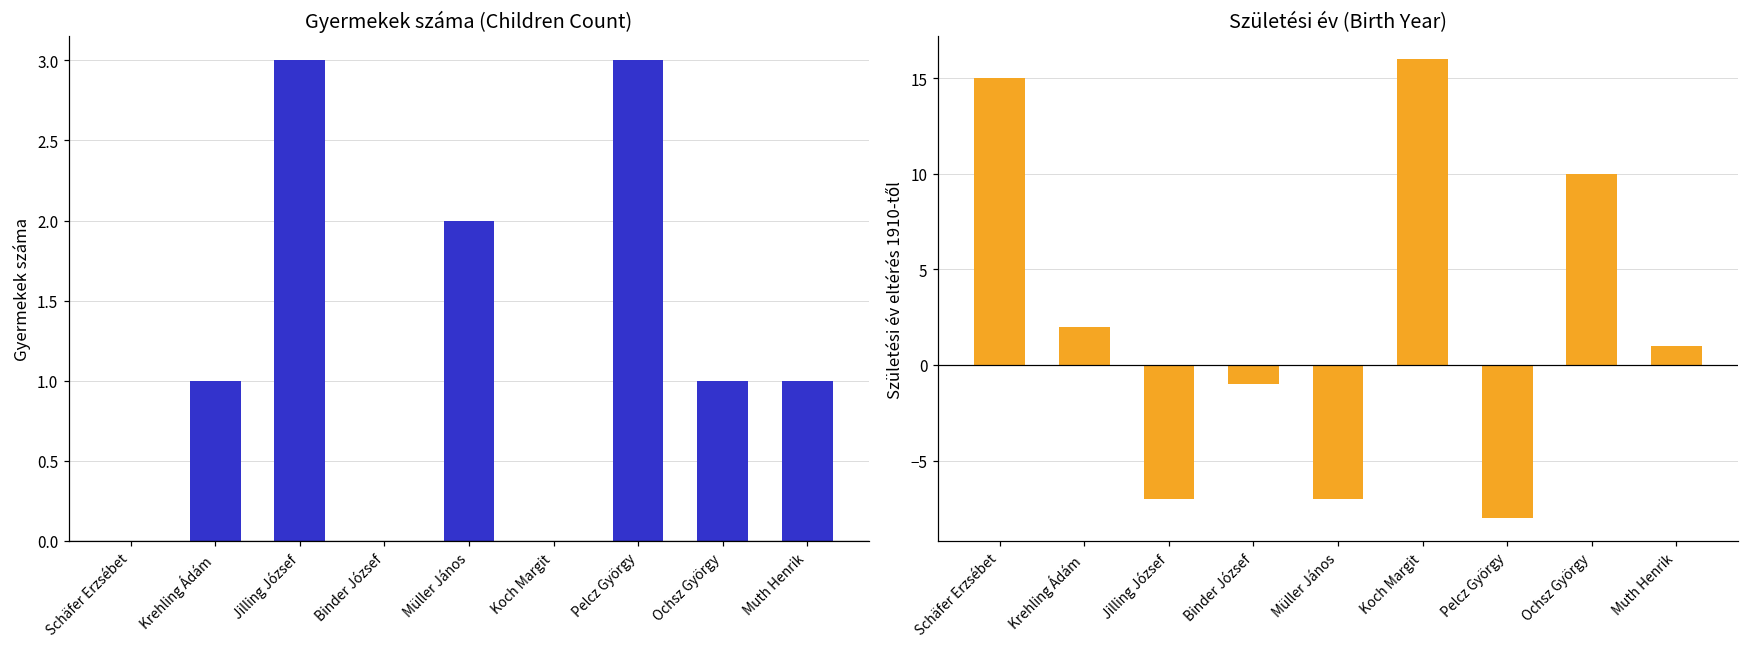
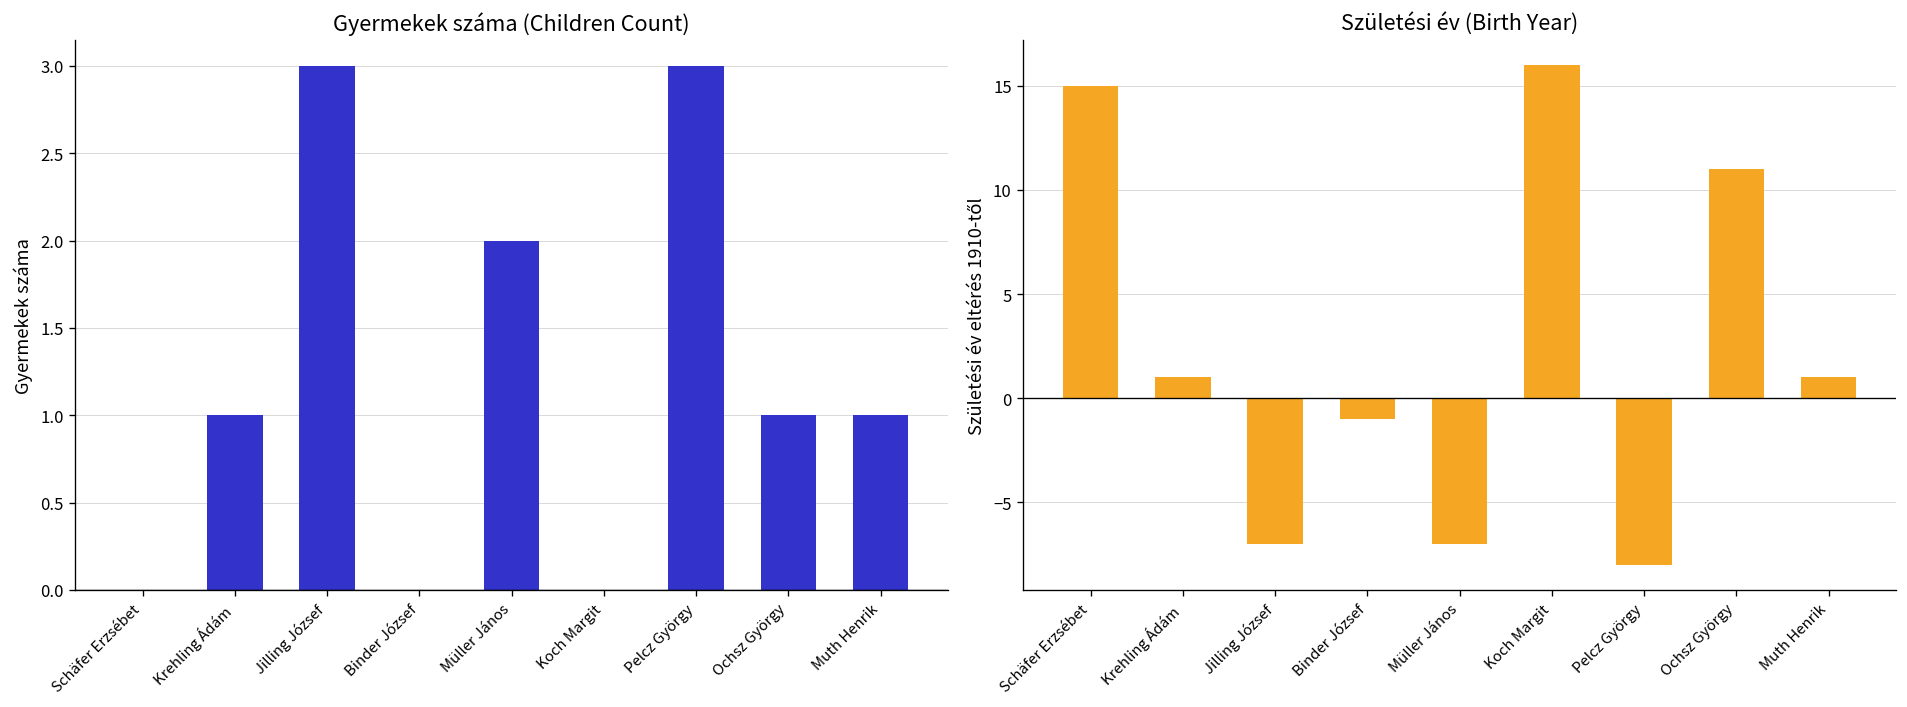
Születési év (Birth Year), Krehling Ádám: 2.0 -> 1.0
Születési év (Birth Year), Ochsz György: 10.0 -> 11.0
